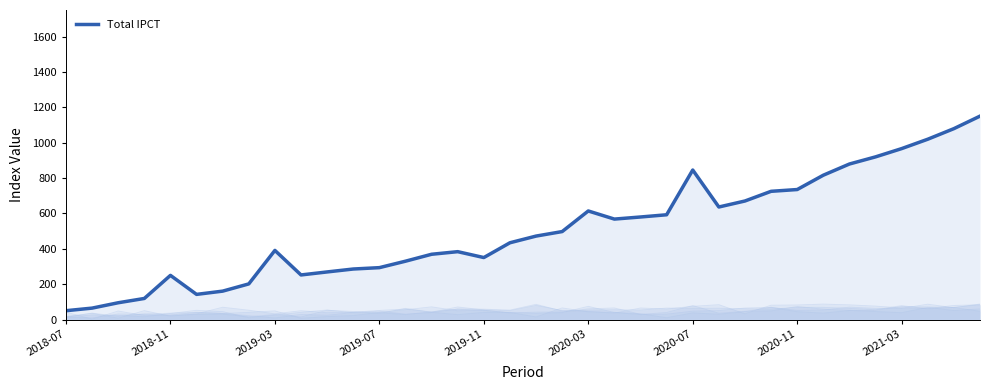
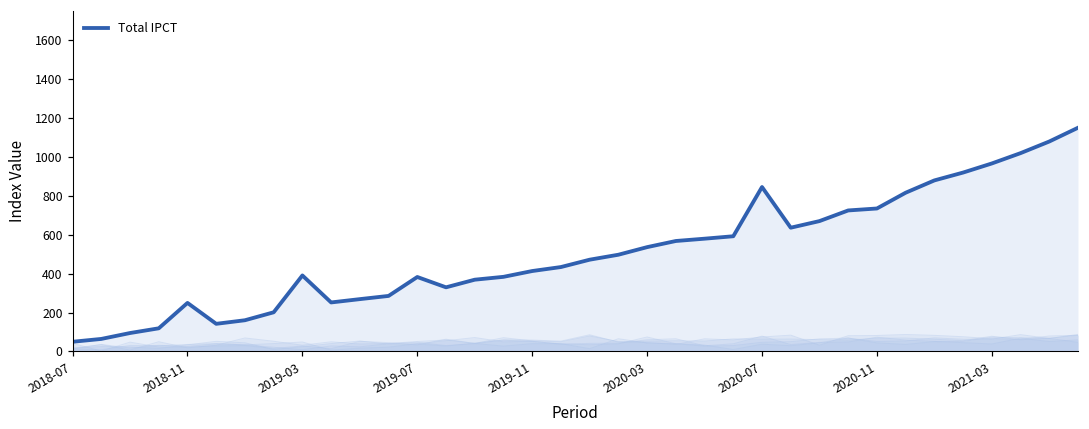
Total IPCT, 2019-07: 290 -> 380
Total IPCT, 2019-11: 350 -> 410
Total IPCT, 2020-03: 610 -> 540
